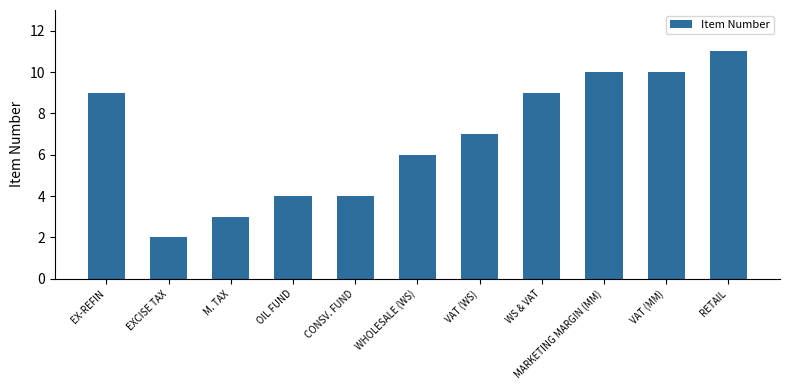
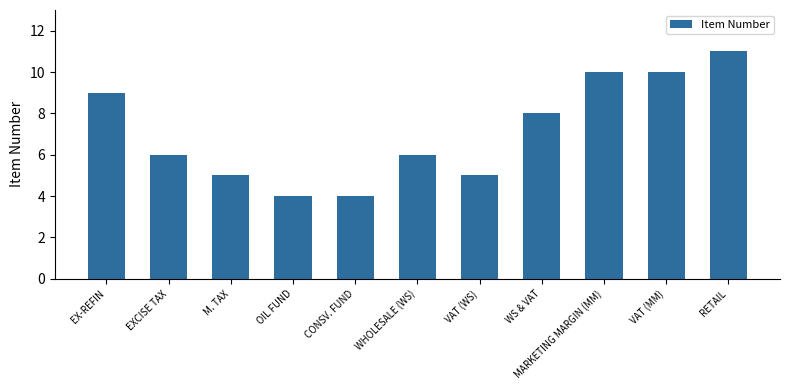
EXCISE TAX: 2 -> 6
M. TAX: 3 -> 5
VAT (WS): 7 -> 5
WS & VAT: 9 -> 8
